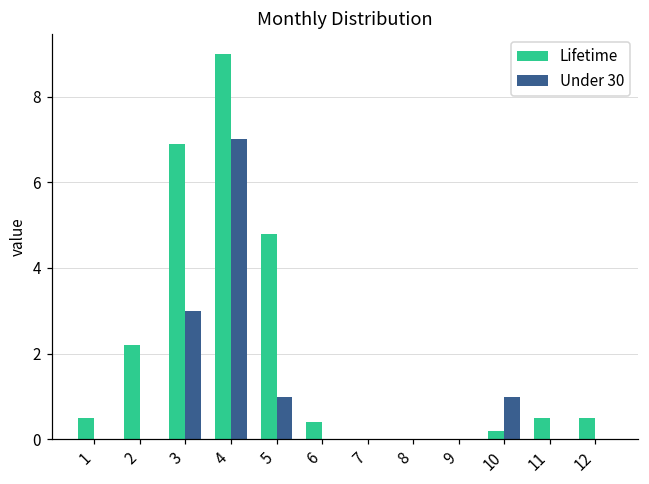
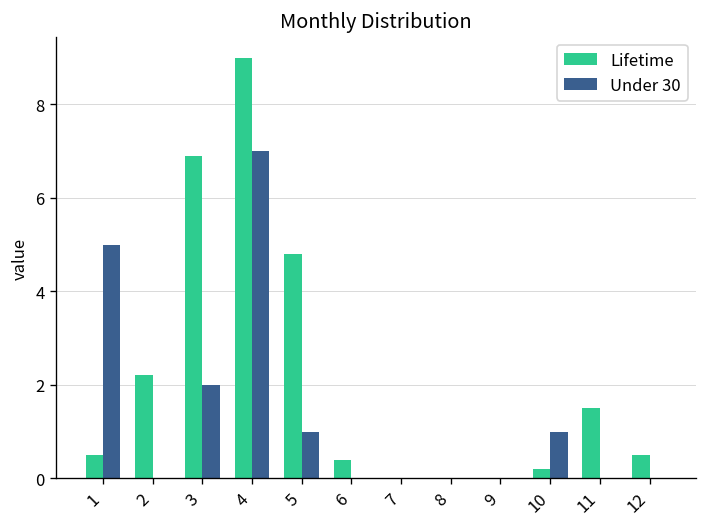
Under 30, 1: 0 -> 5
Under 30, 3: 3 -> 2
Lifetime, 11: 0.5 -> 1.5
